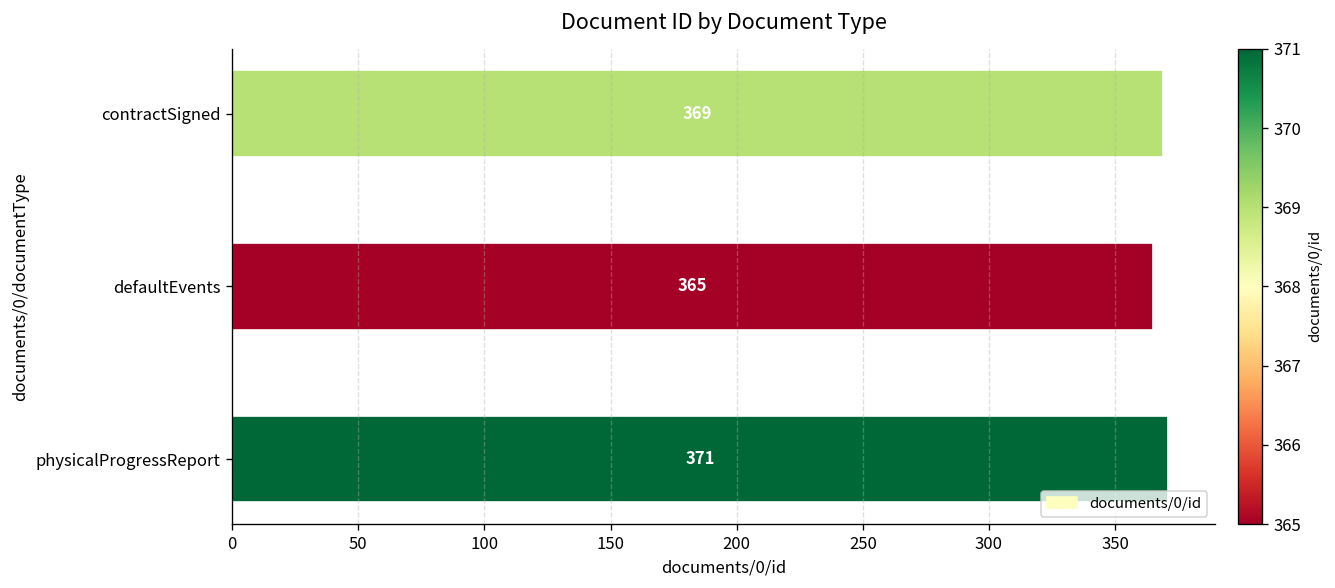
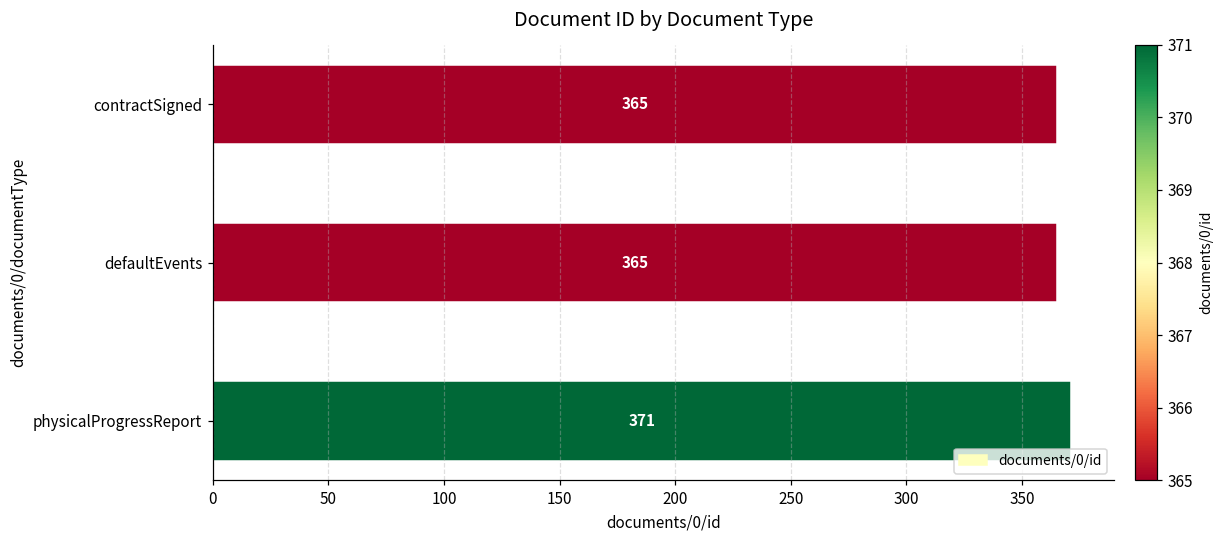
contractSigned: 369 -> 365
